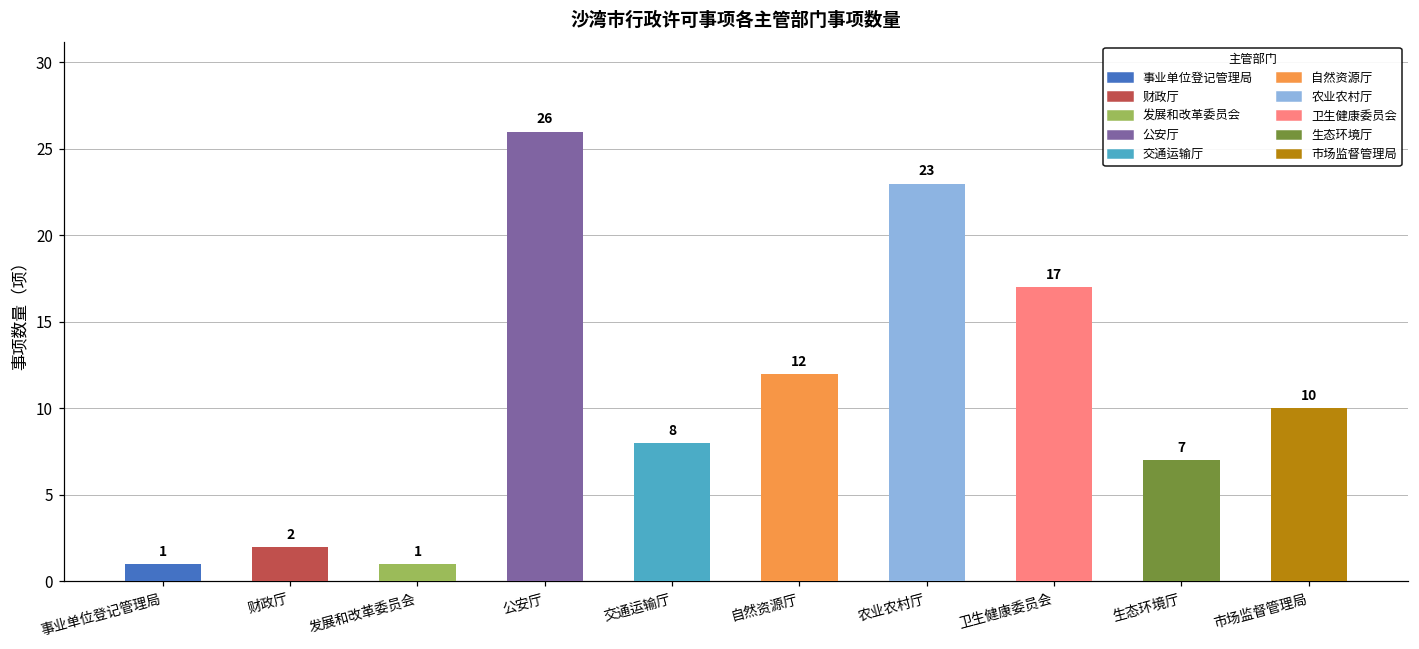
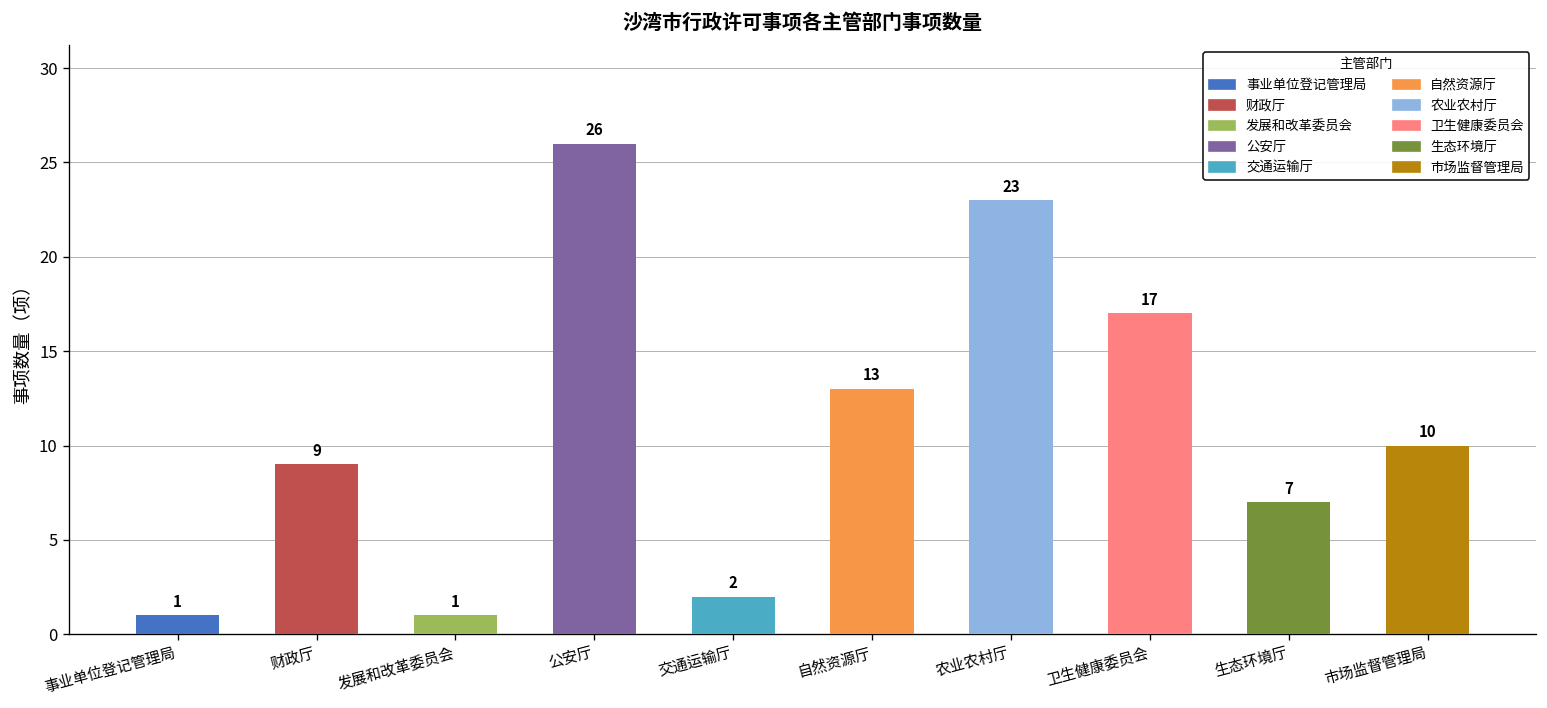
财政厅: 2 -> 9
交通运输厅: 8 -> 2
自然资源厅: 12 -> 13
